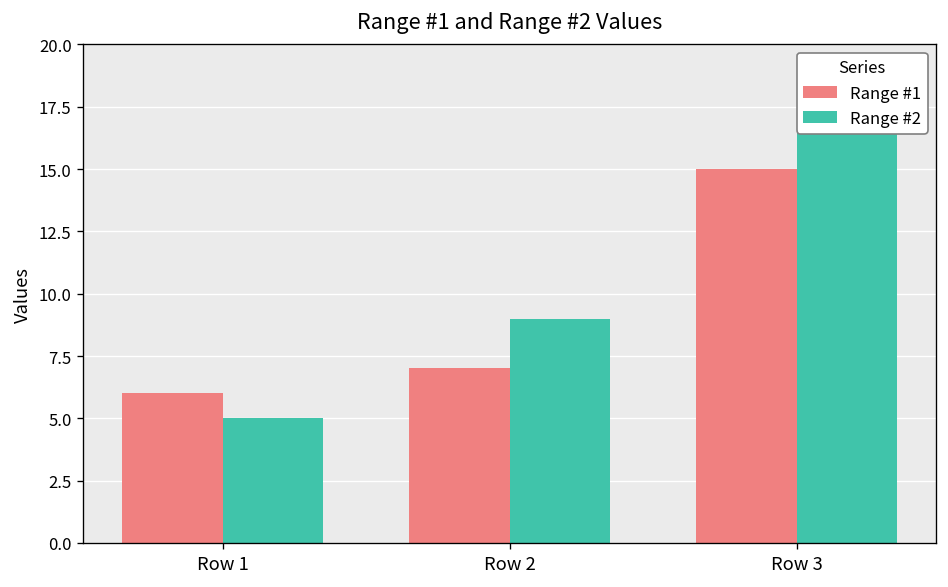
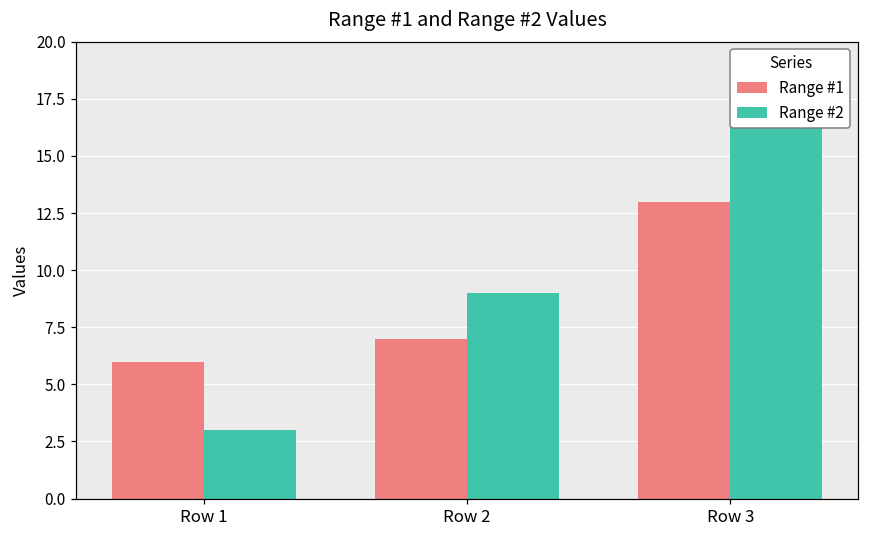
Range #2, Row 1: 5 -> 3
Range #1, Row 3: 15 -> 13
